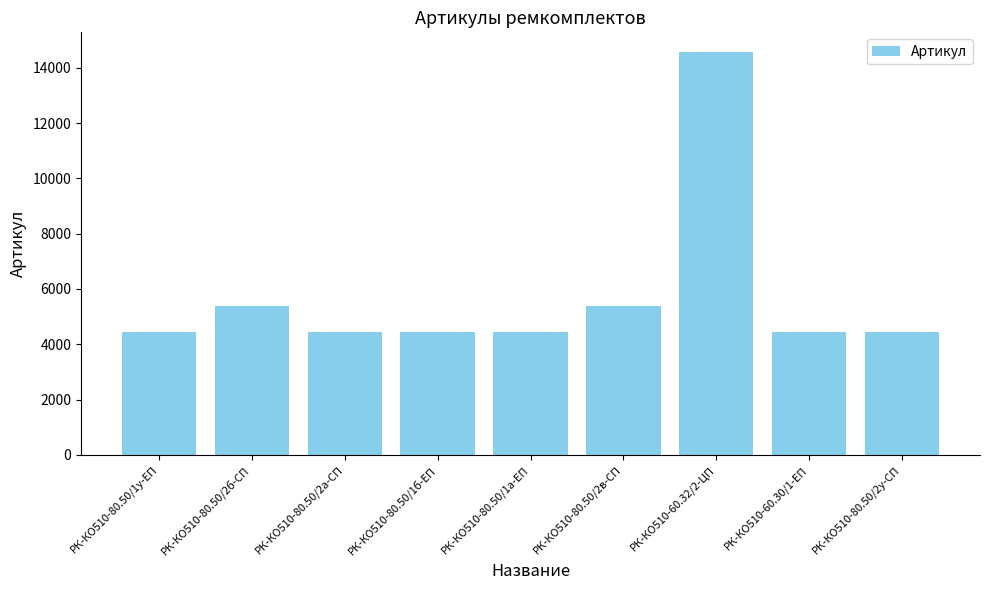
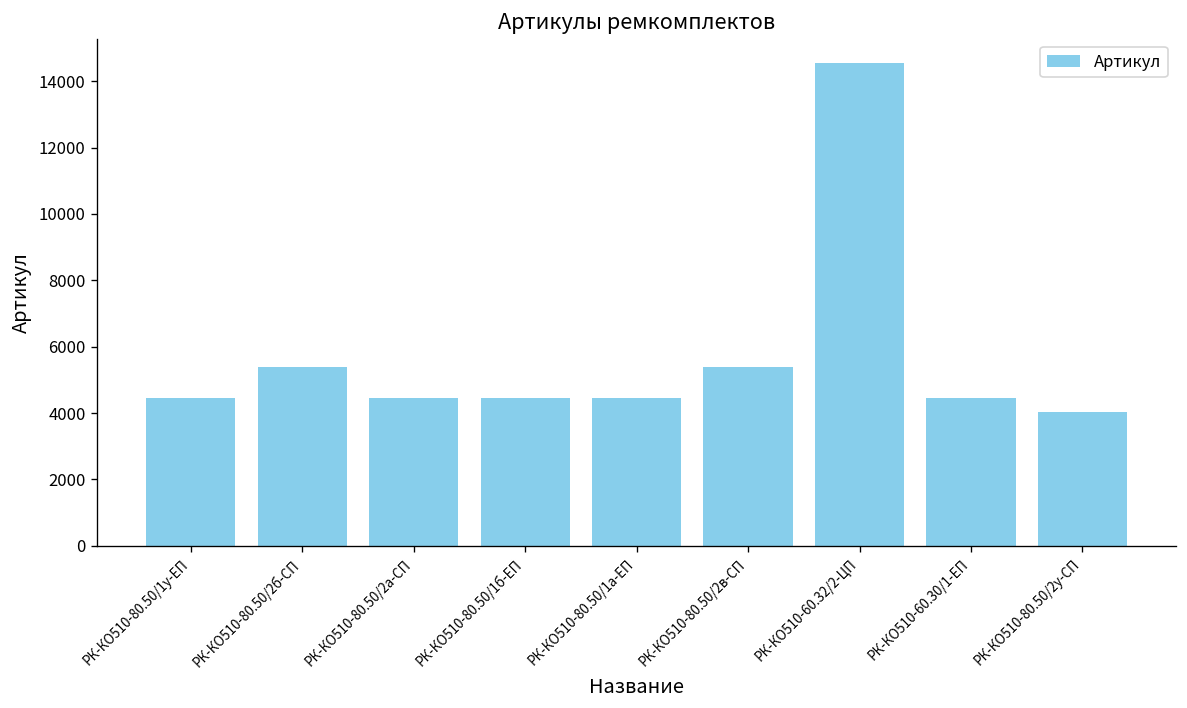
РК-КО510-80.50/2у-СП: 4500 -> 4000
